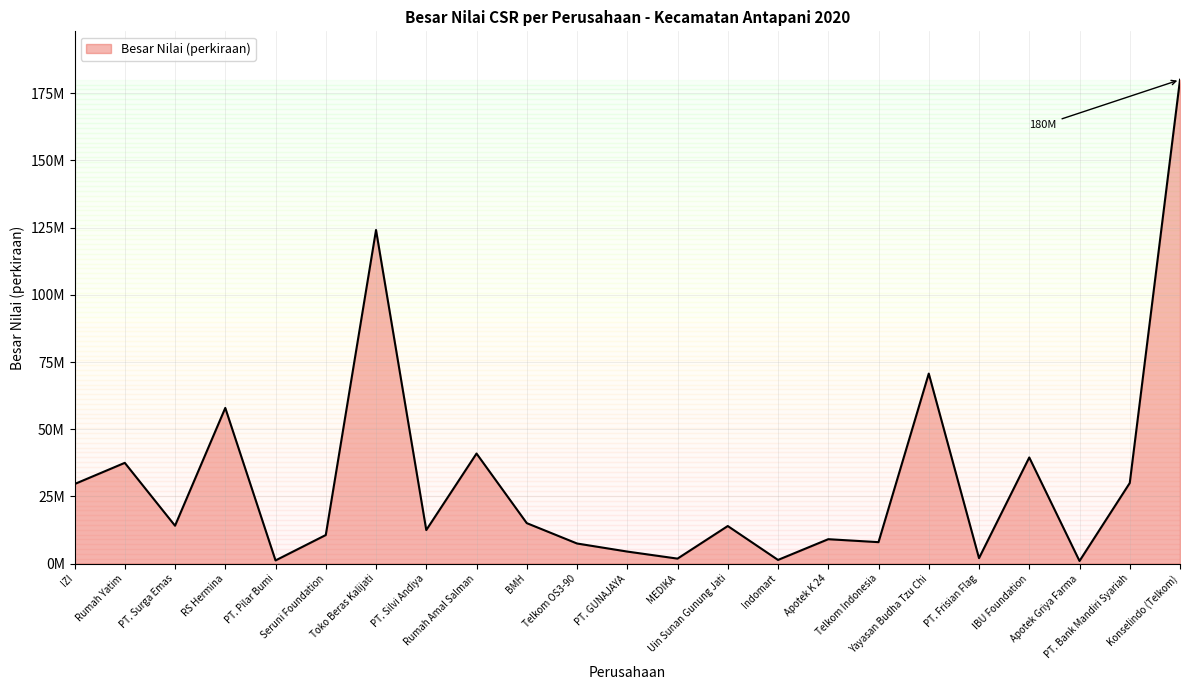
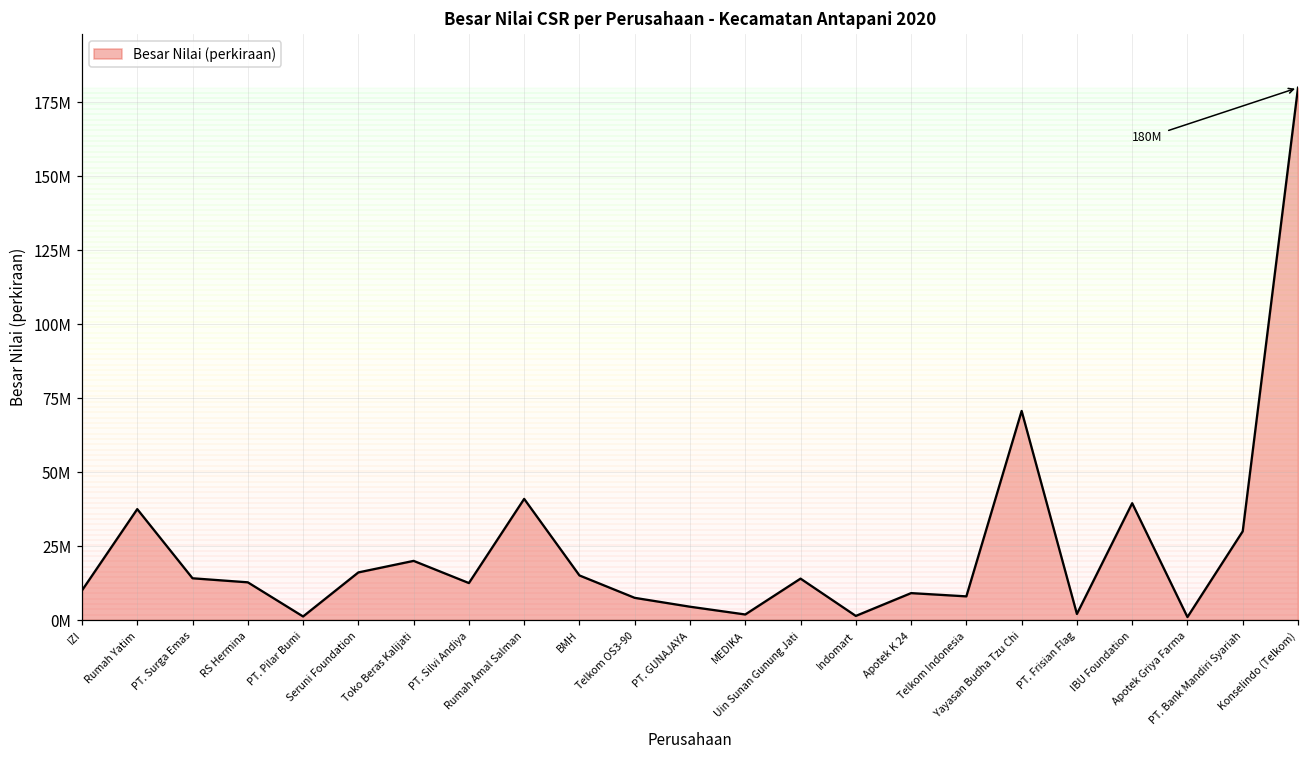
IZI: 30000000 -> 10000000
RS Hermina: 58000000 -> 13000000
Seruni Foundation: 11000000 -> 16000000
Toko Beras Kalijati: 124000000 -> 20000000
